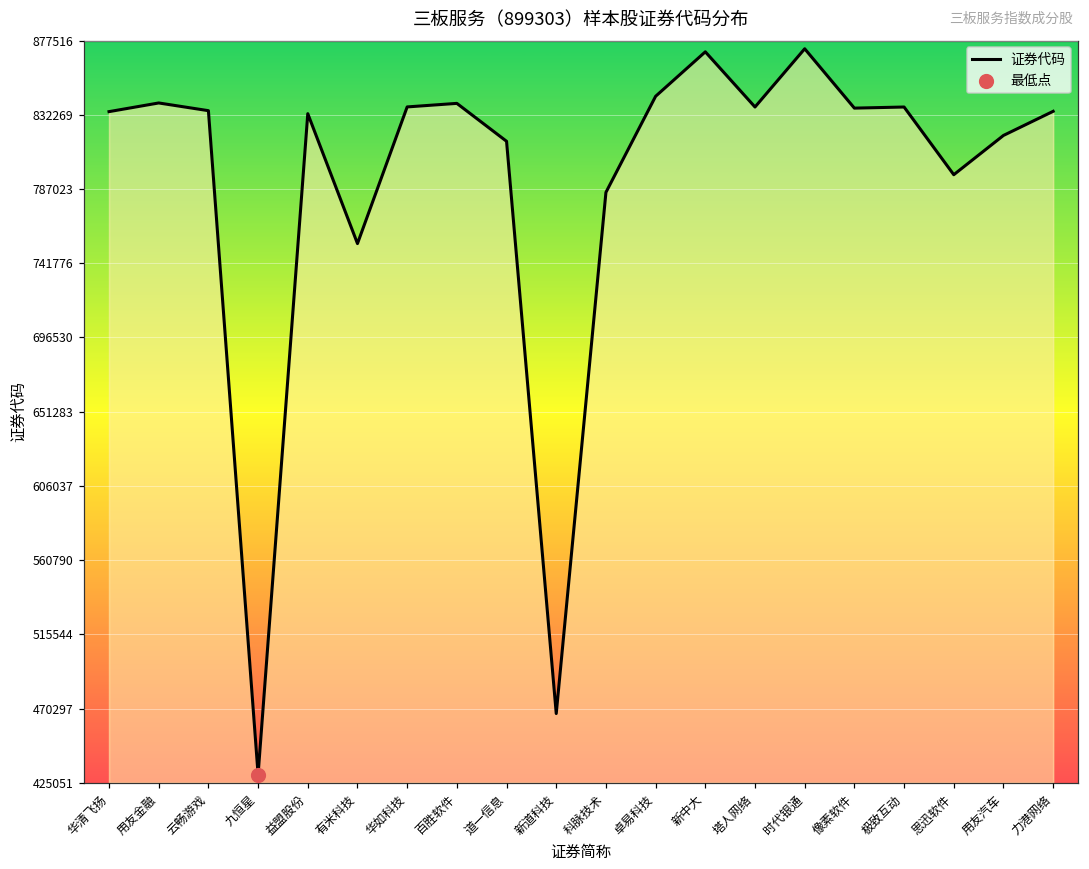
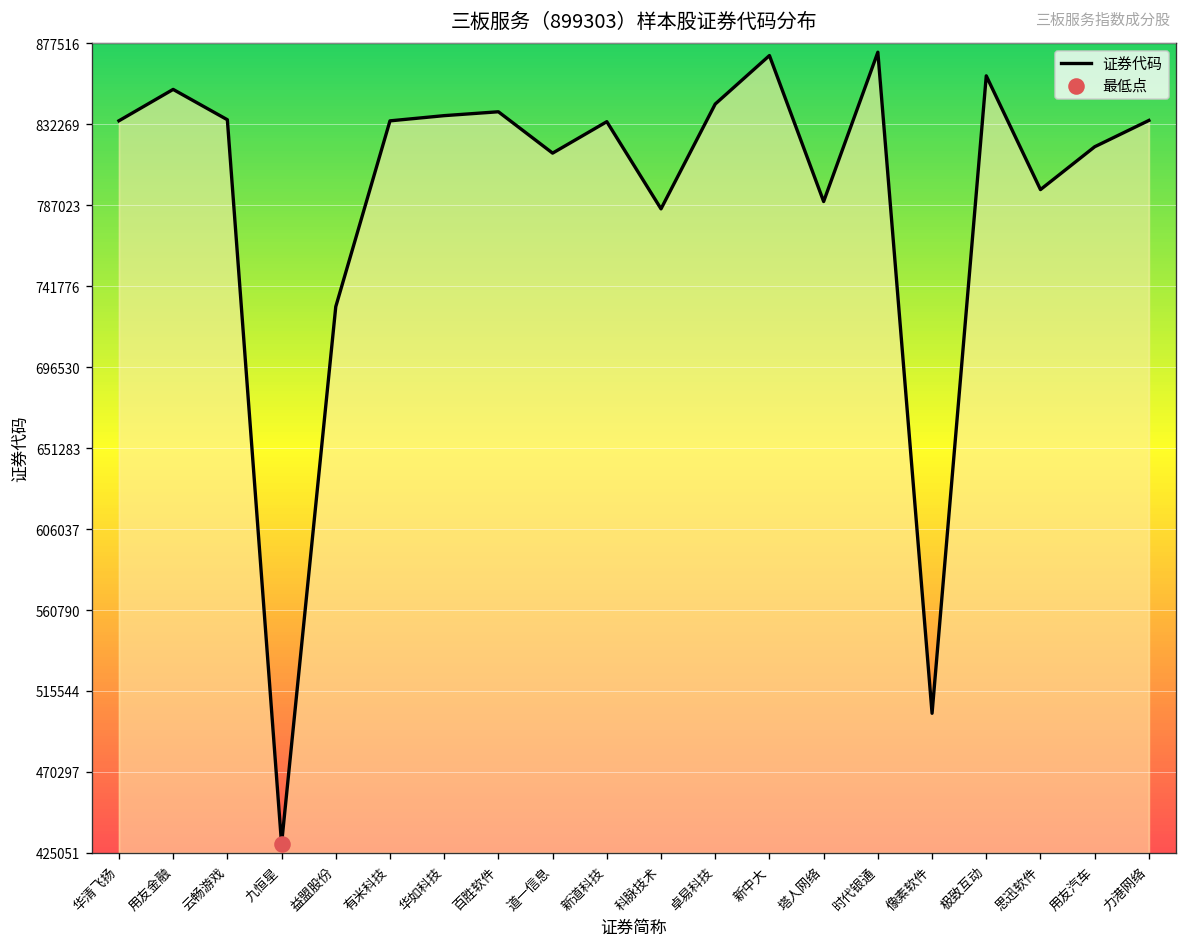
证券代码, 用友金融: 839000 -> 852000
证券代码, 益盟股份: 833000 -> 730000
证券代码, 有米科技: 754000 -> 834000
证券代码, 新道科技: 467000 -> 834000
证券代码, 塔人网络: 837000 -> 789000
证券代码, 像素软件: 836000 -> 503000
证券代码, 极致互动: 837000 -> 859000
